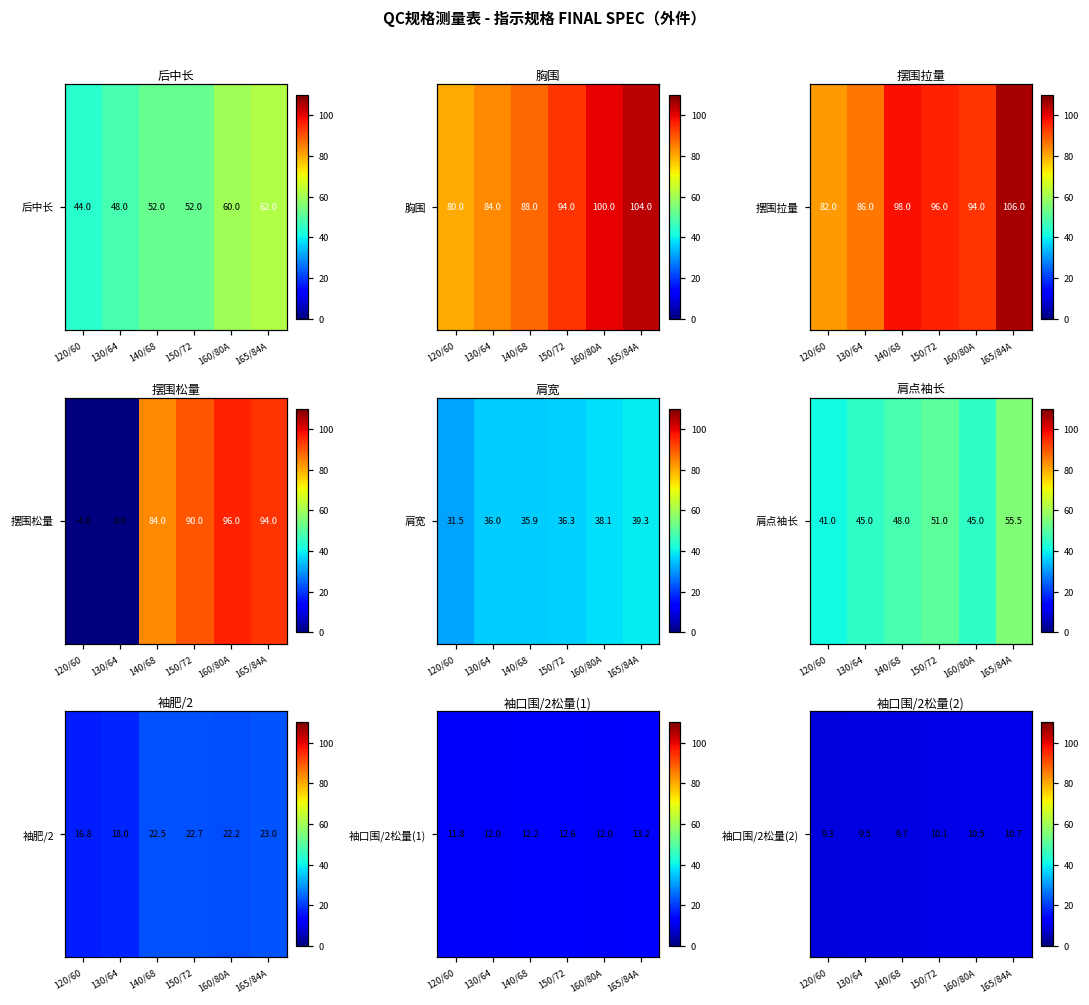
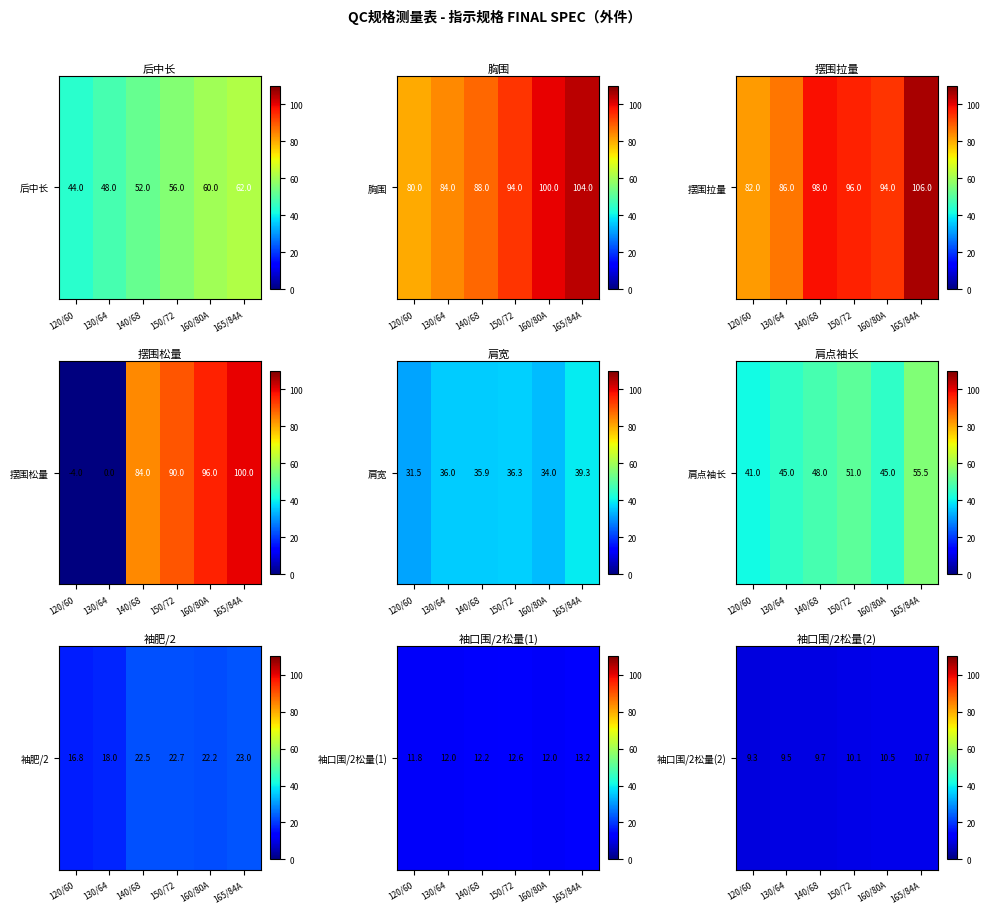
后中长, 后中长, 150/72: 52.0 -> 56.0
摆围松量, 摆围松量, 165/84A: 94.0 -> 100.0
肩宽, 肩宽, 160/80A: 38.1 -> 34.0
